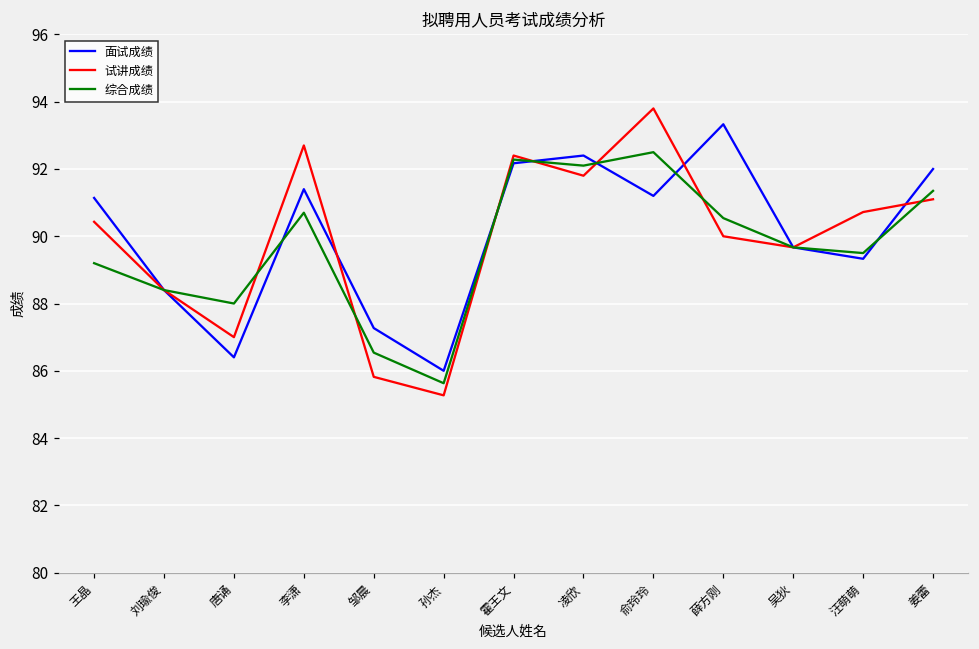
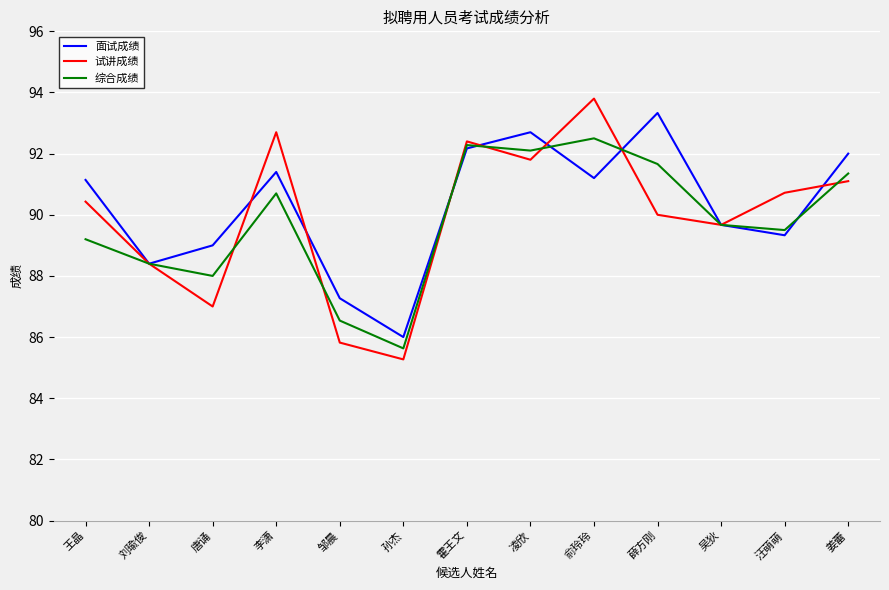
面试成绩, 唐诵: 86.4 -> 89.0
面试成绩, 凌欣: 92.4 -> 92.7
综合成绩, 薛方刚: 90.5 -> 91.7
